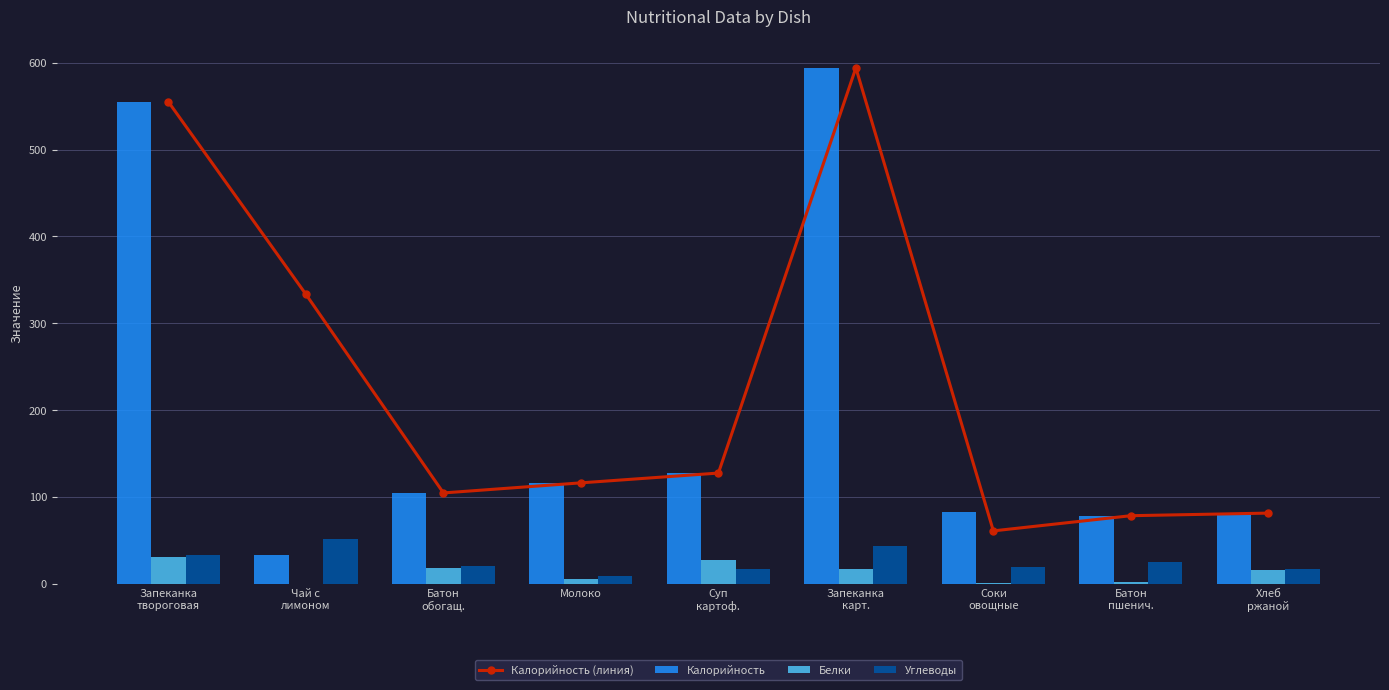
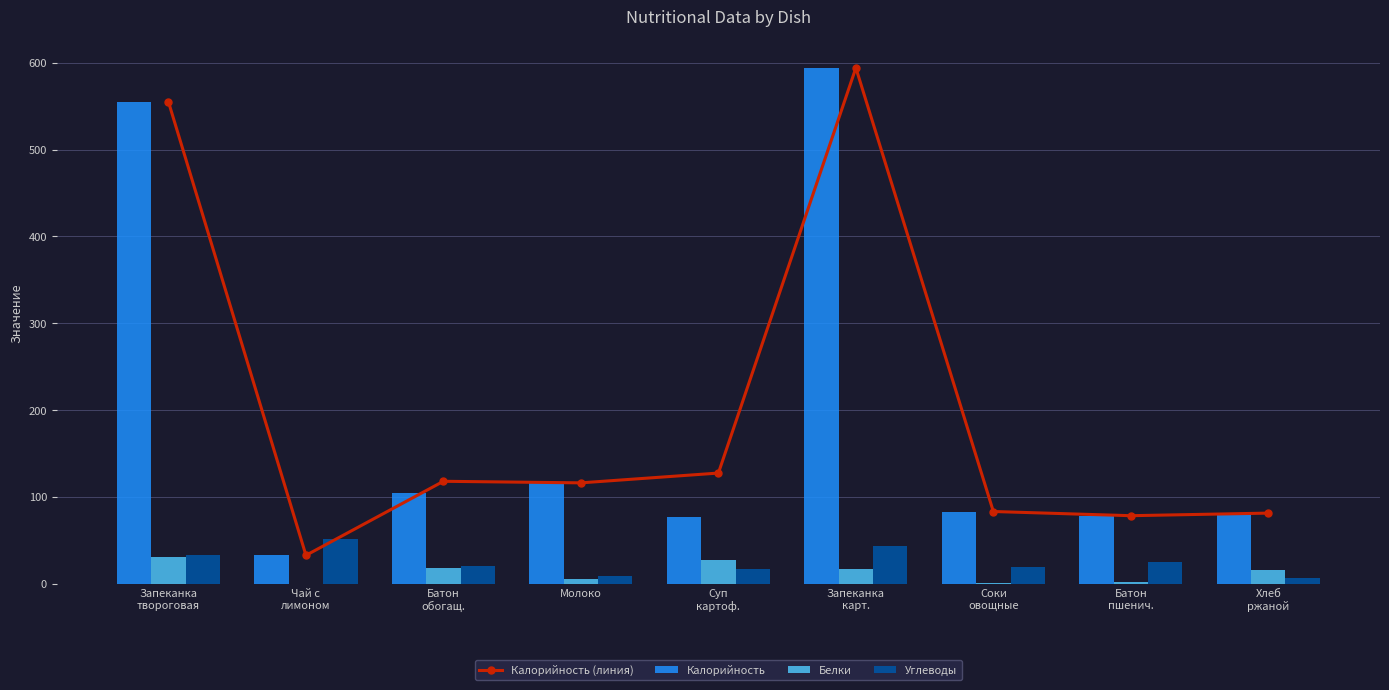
Калорийность (линия), Чай с лимоном: 330 -> 30
Калорийность (линия), Батон обогащ.: 100 -> 120
Калорийность, Суп картоф.: 130 -> 80
Калорийность (линия), Соки овощные: 60 -> 80
Углеводы, Хлеб ржаной: 20 -> 10
